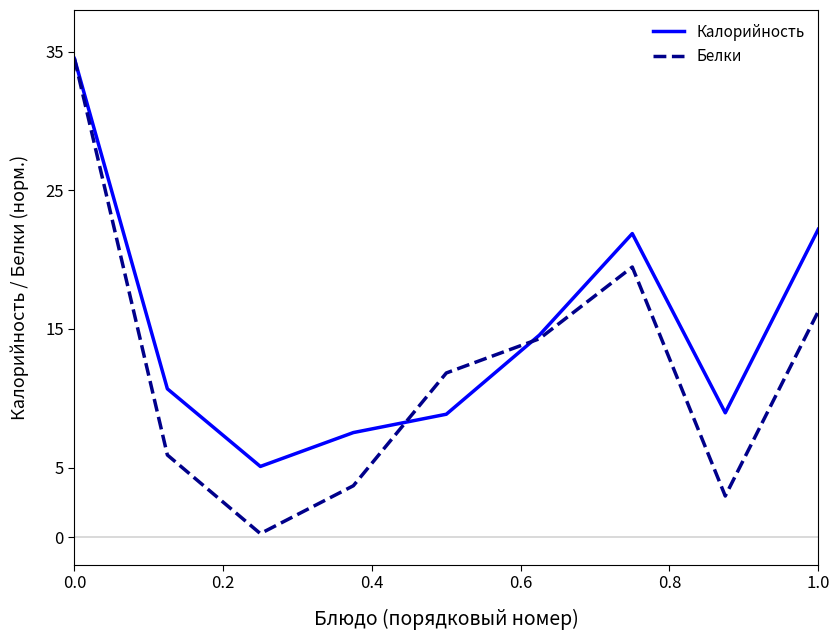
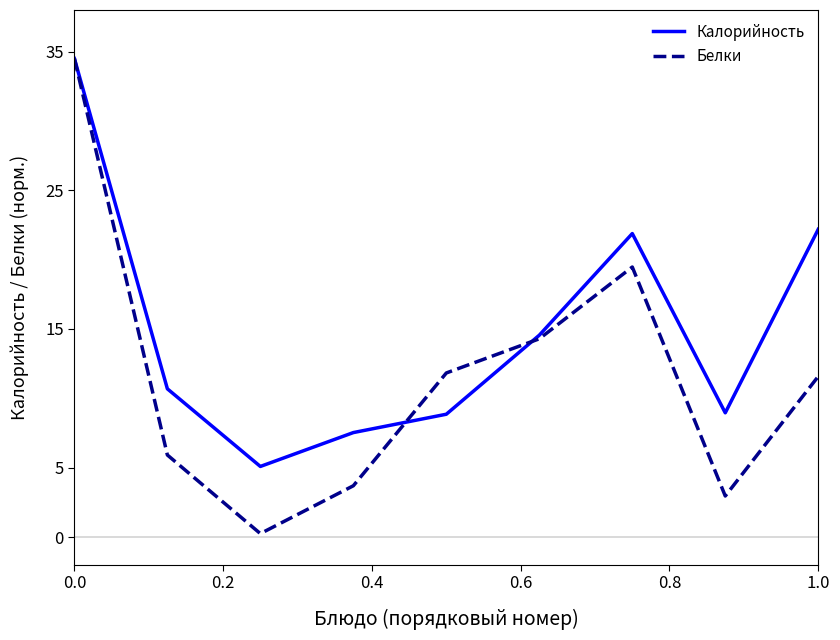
Белки, 1.0: 16.3 -> 11.6
